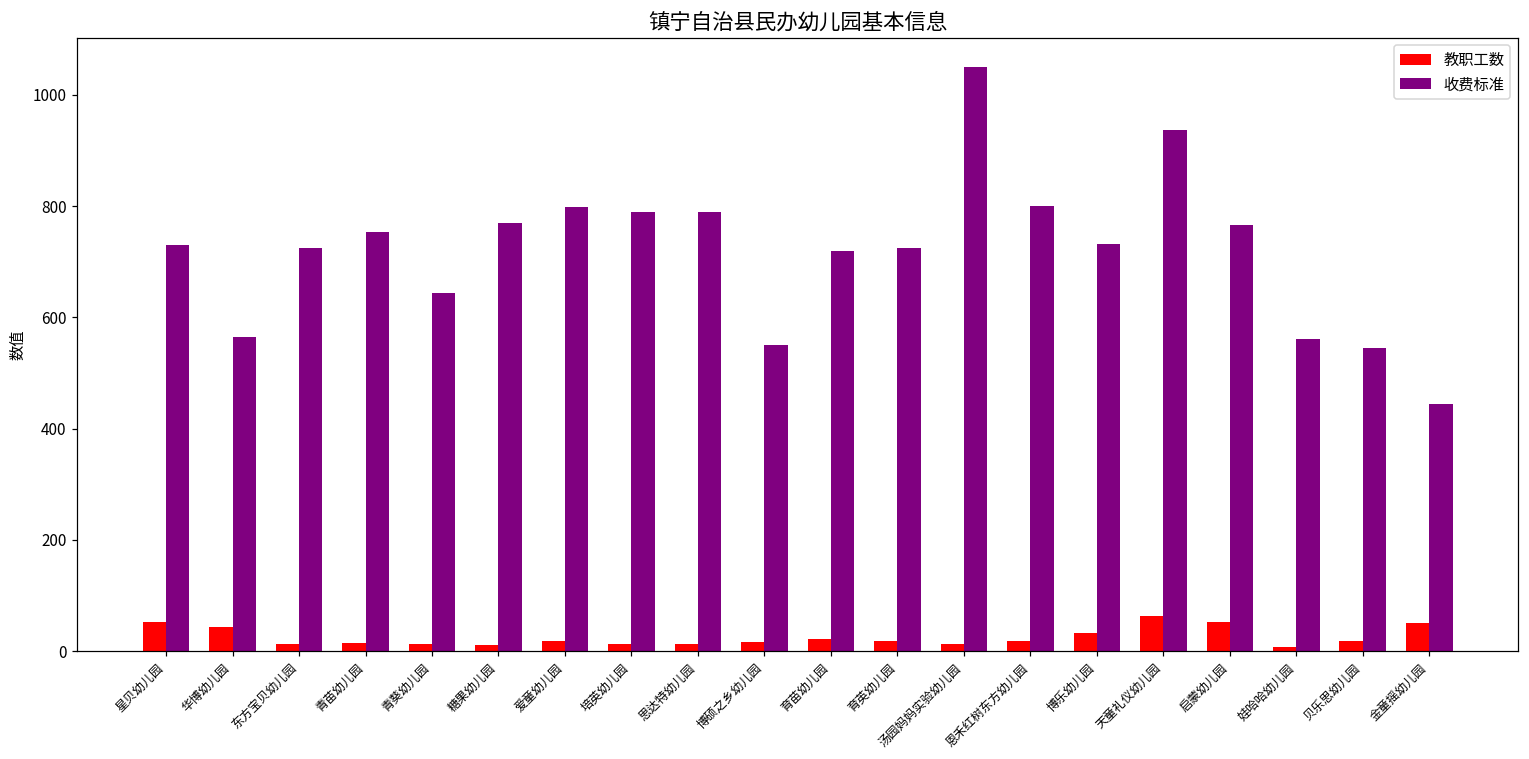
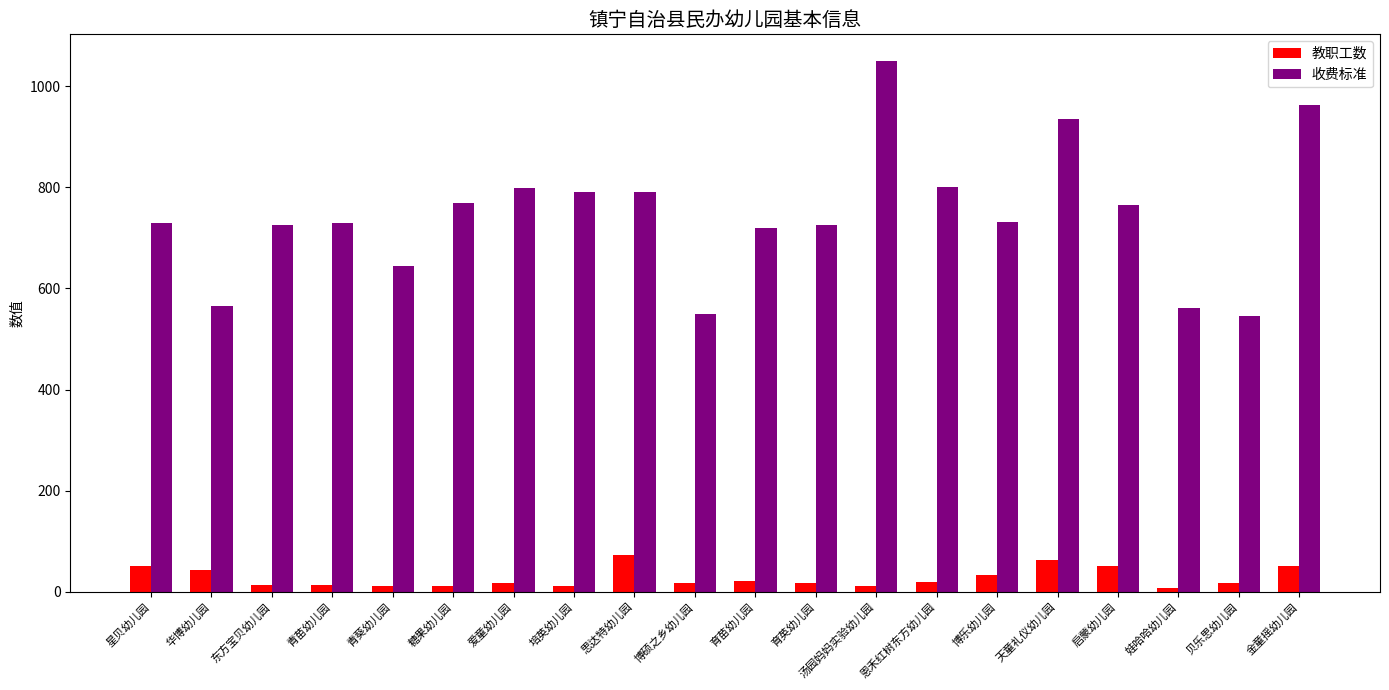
收费标准, 青苗幼儿园: 750 -> 730
教职工数, 思达特幼儿园: 10 -> 70
收费标准, 金童摇幼儿园: 450 -> 960
